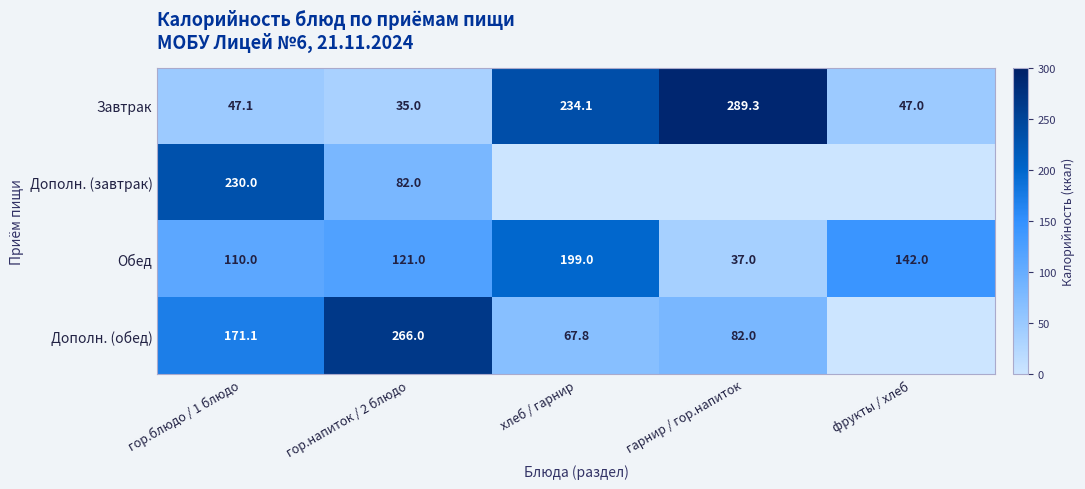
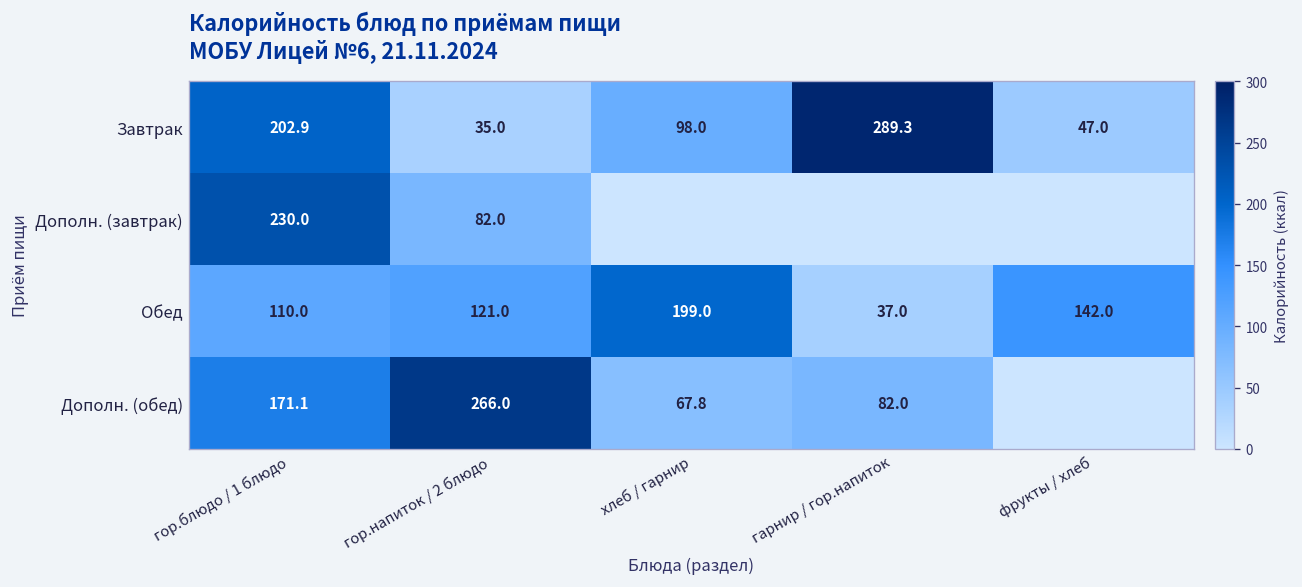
Завтрак, гор.блюдо / 1 блюдо: 47.1 -> 202.9
Завтрак, хлеб / гарнир: 234.1 -> 98.0
